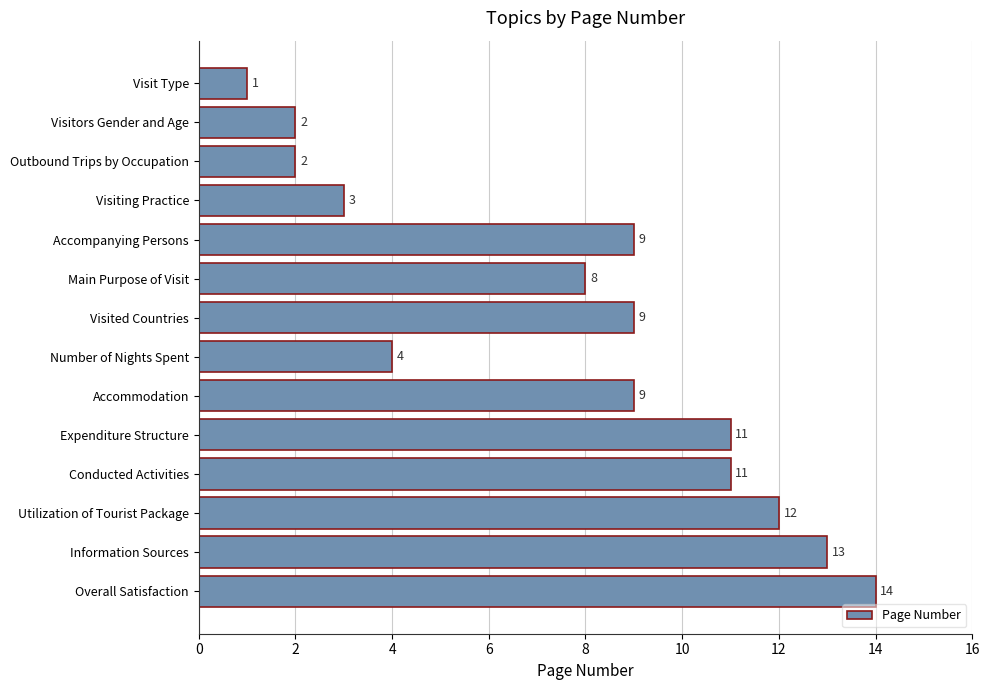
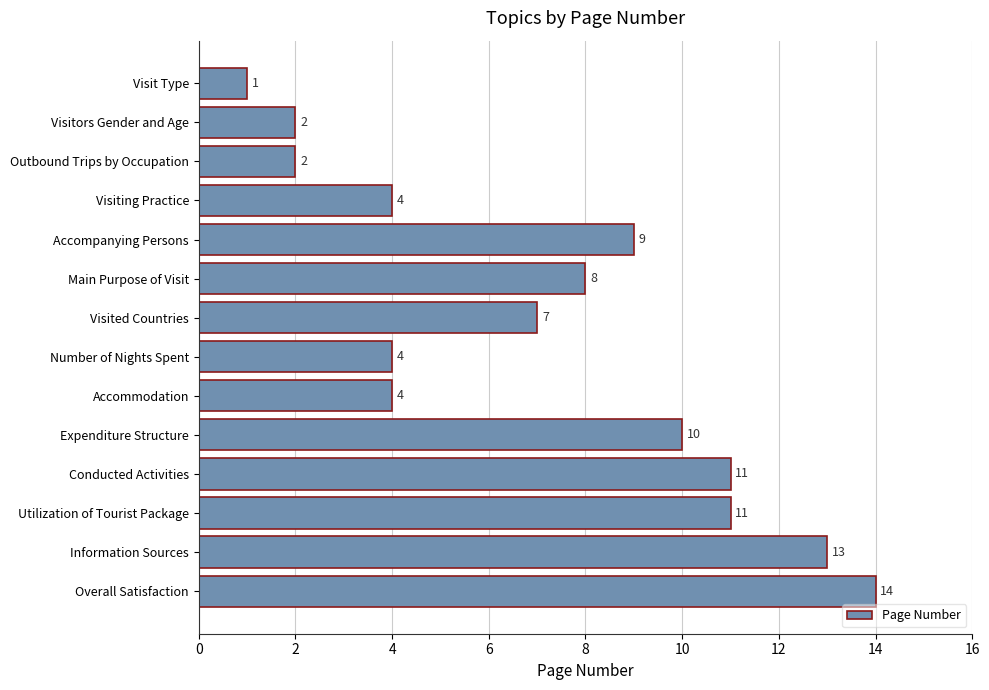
Visiting Practice: 3 -> 4
Visited Countries: 9 -> 7
Accommodation: 9 -> 4
Expenditure Structure: 11 -> 10
Utilization of Tourist Package: 12 -> 11
